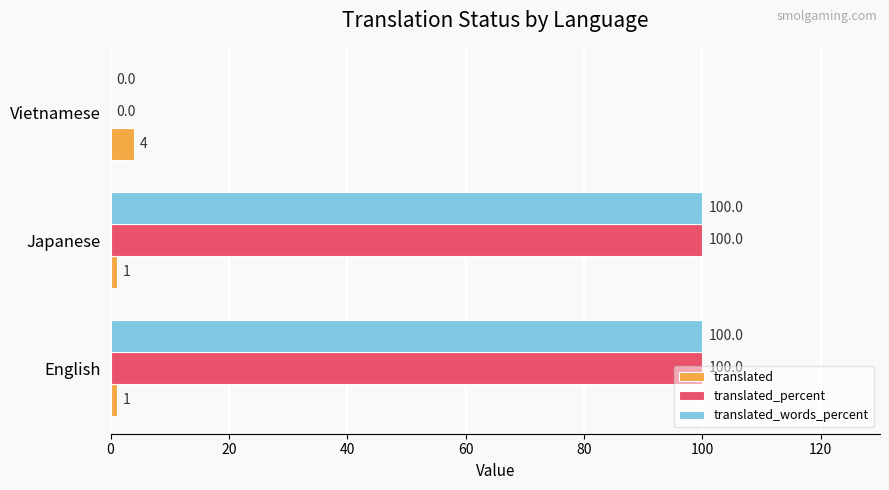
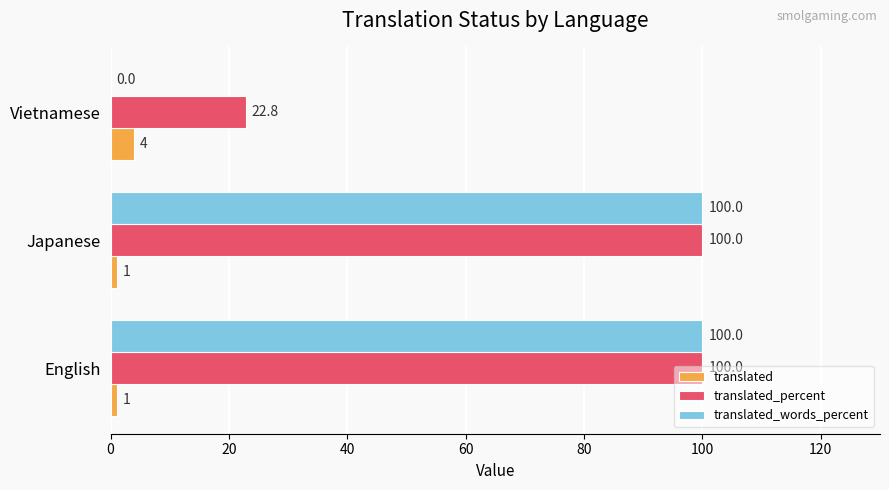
translated_percent, Vietnamese: 0.0 -> 22.8
